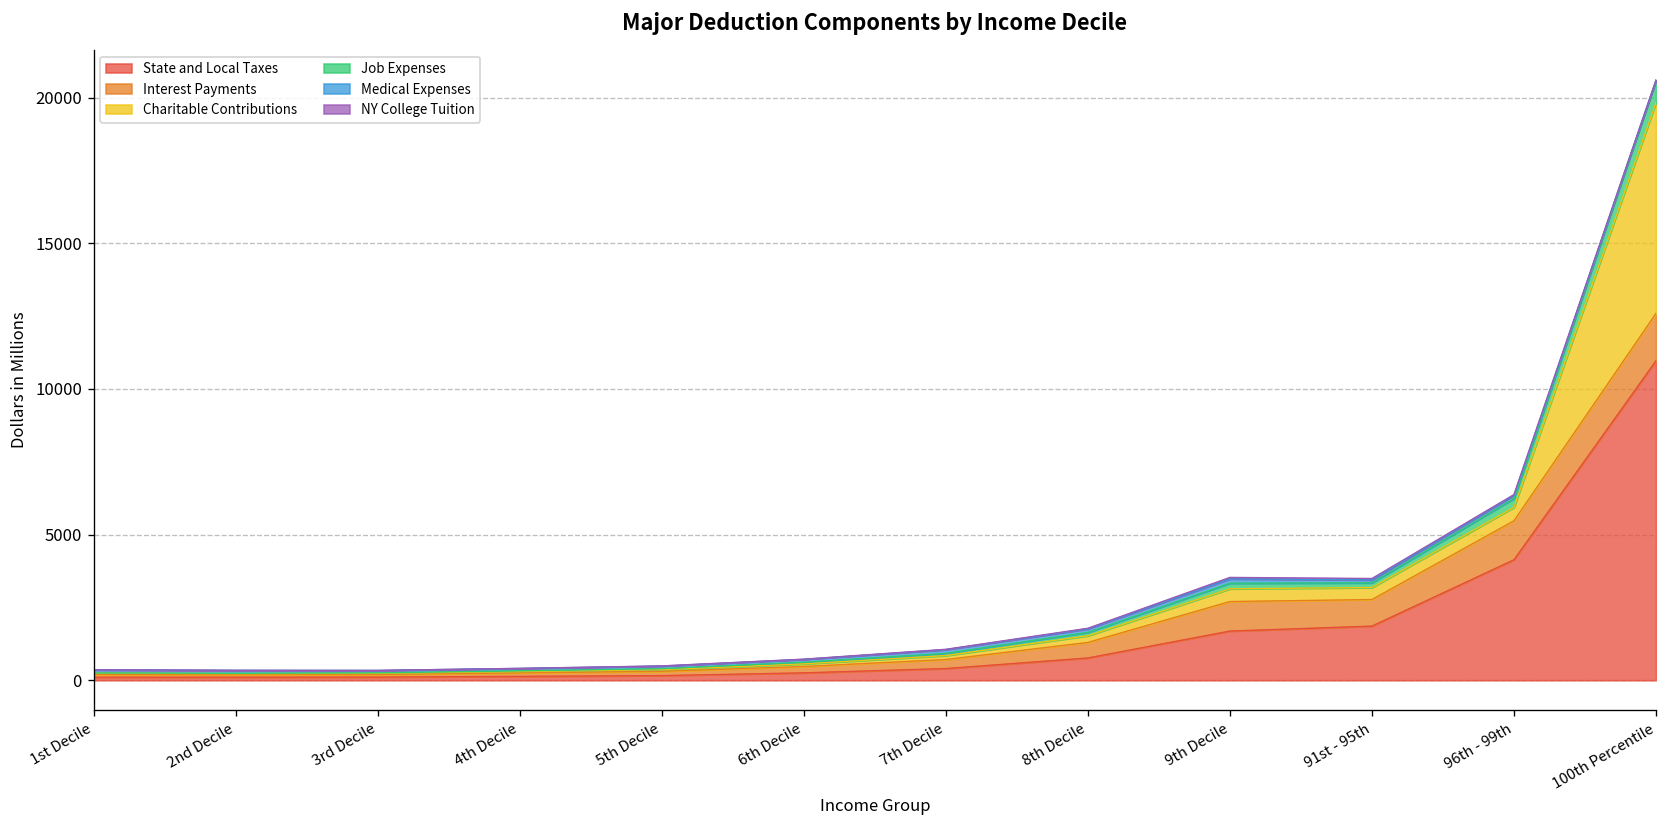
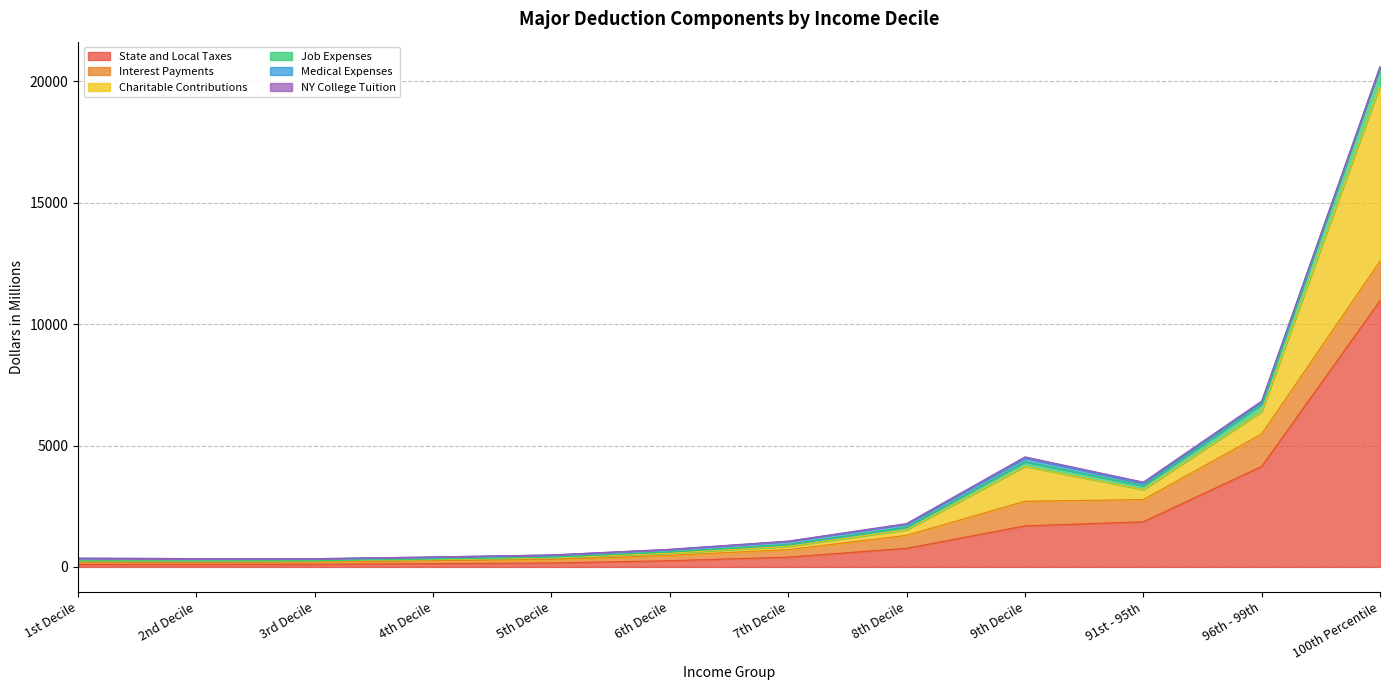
Charitable Contributions, 9th Decile: 400 -> 1400
Charitable Contributions, 96th - 99th: 500 -> 900
